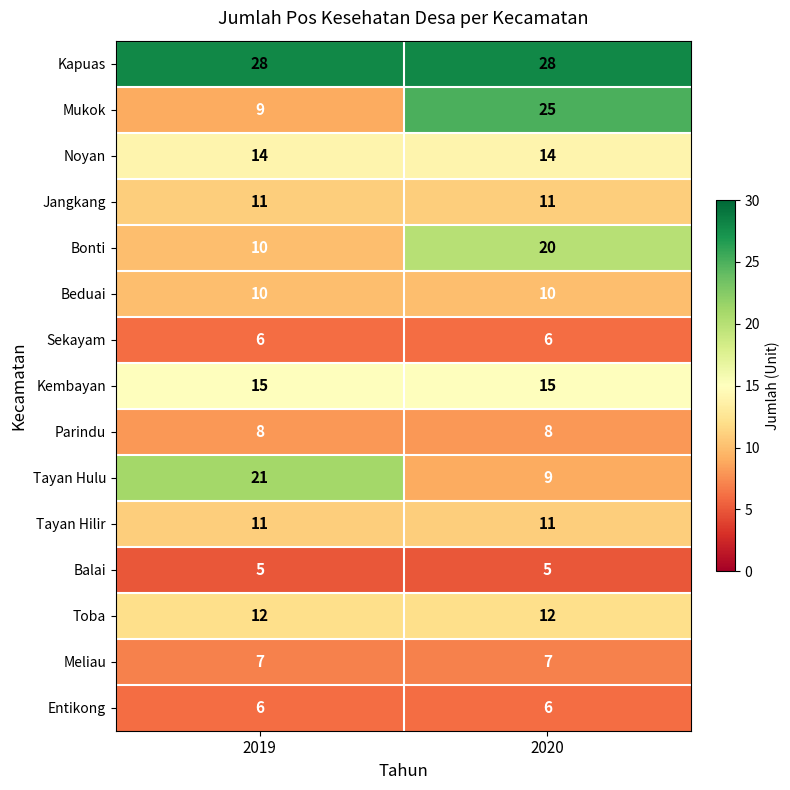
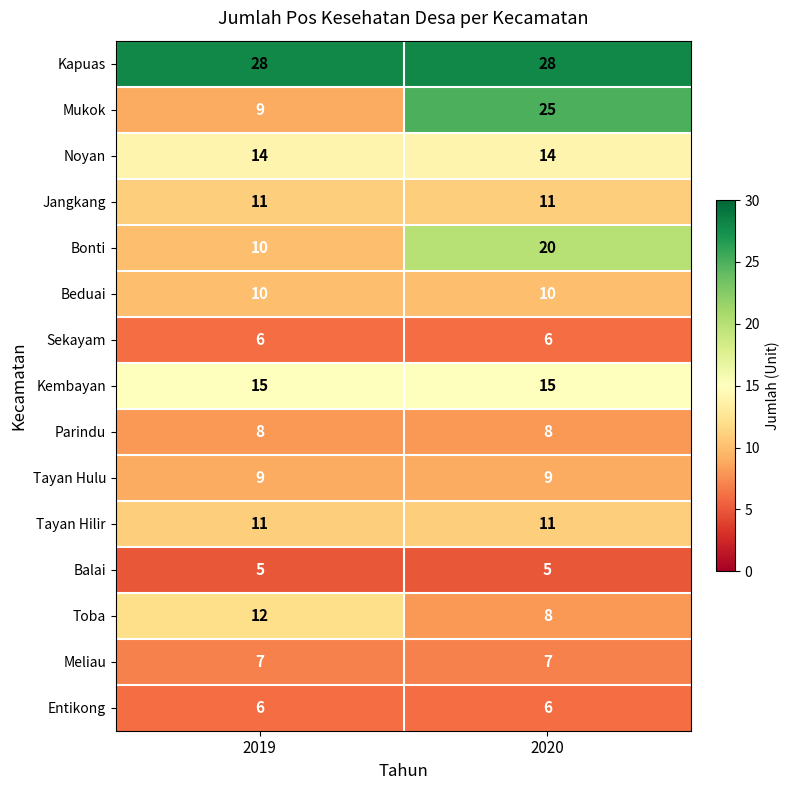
Tayan Hulu, 2019: 21 -> 9
Toba, 2020: 12 -> 8
